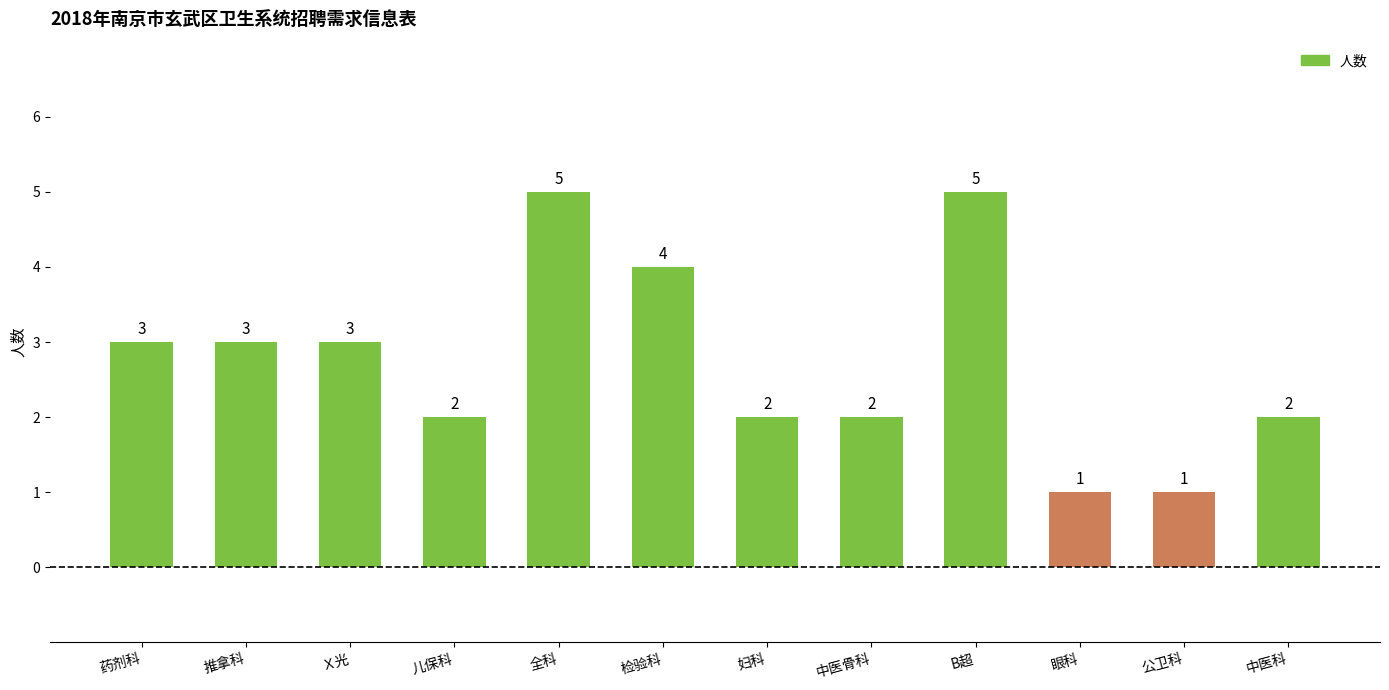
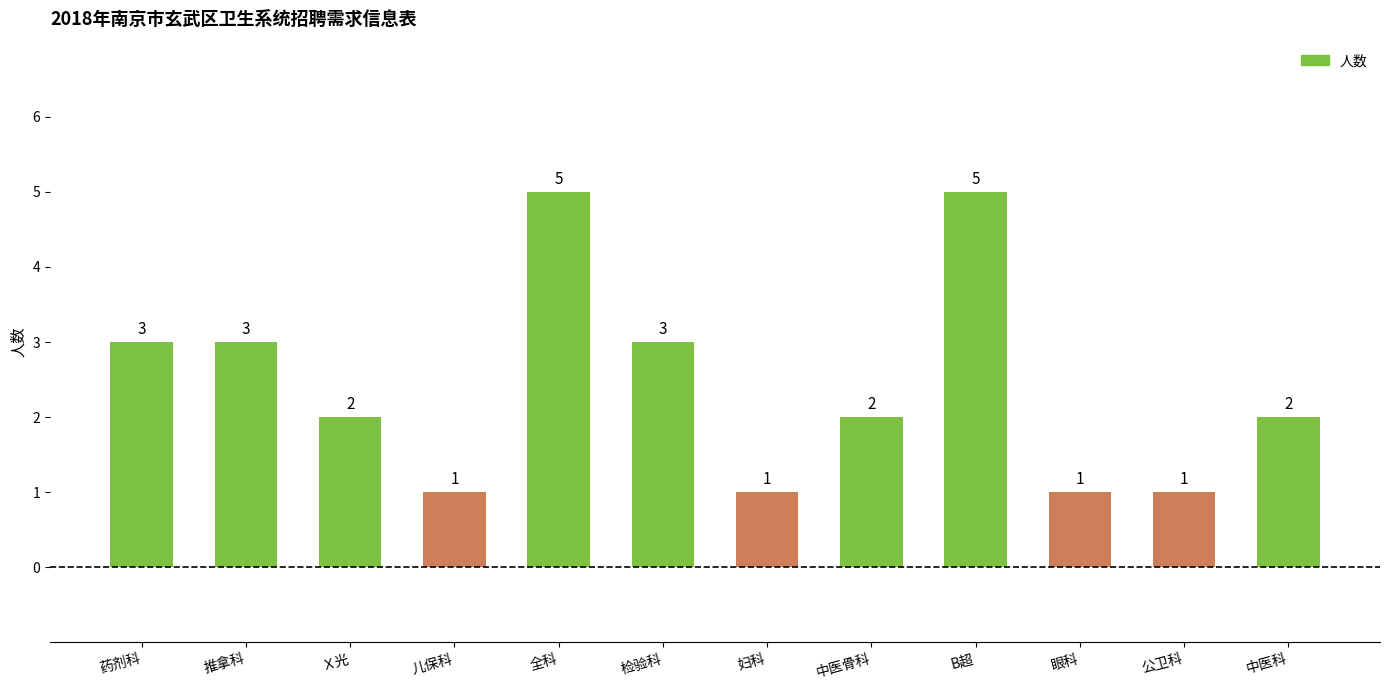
Ｘ光: 3 -> 2
儿保科: 2 -> 1
检验科: 4 -> 3
妇科: 2 -> 1
